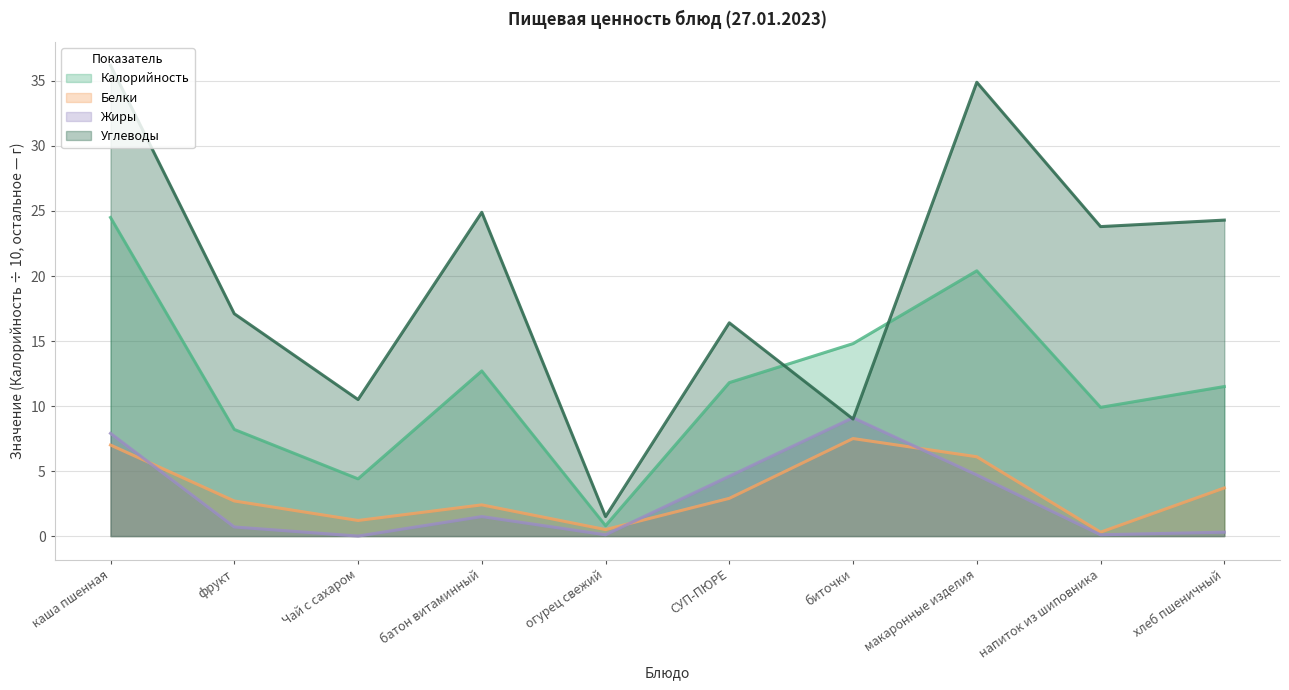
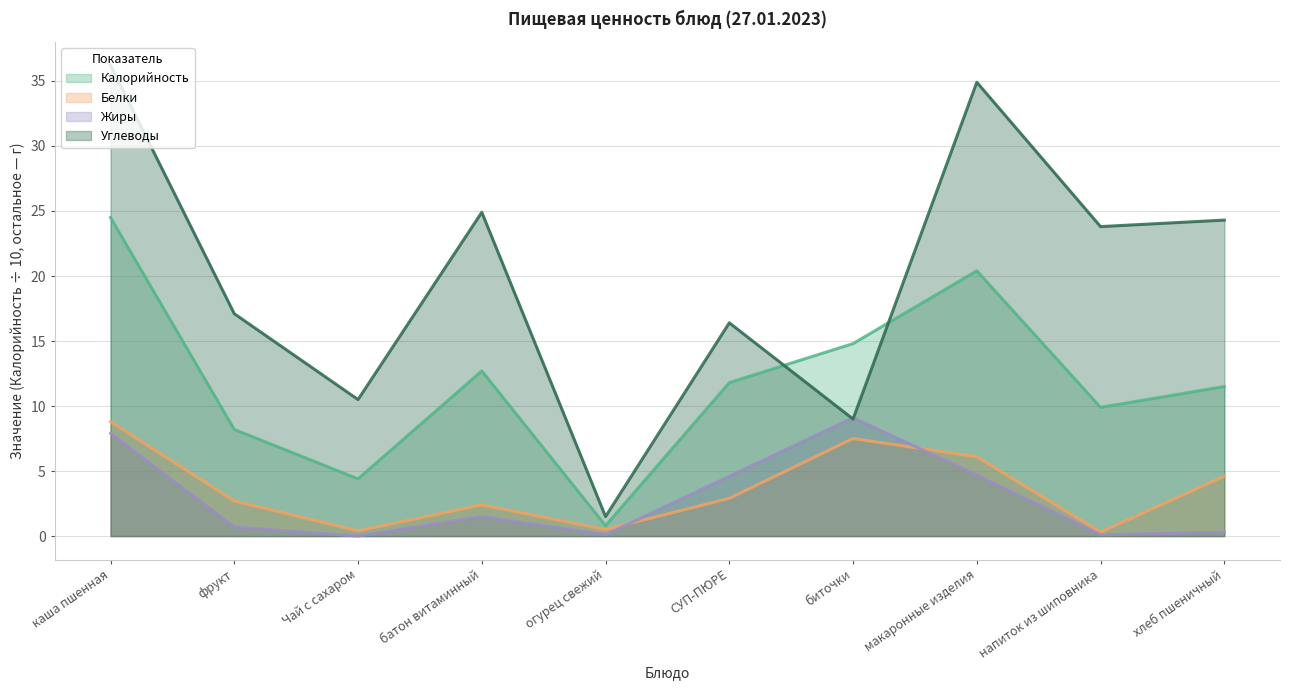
Белки, каша пшенная: 7.0 -> 8.8
Белки, Чай с сахаром: 1.2 -> 0.4
Белки, хлеб пшеничный: 3.7 -> 4.6
